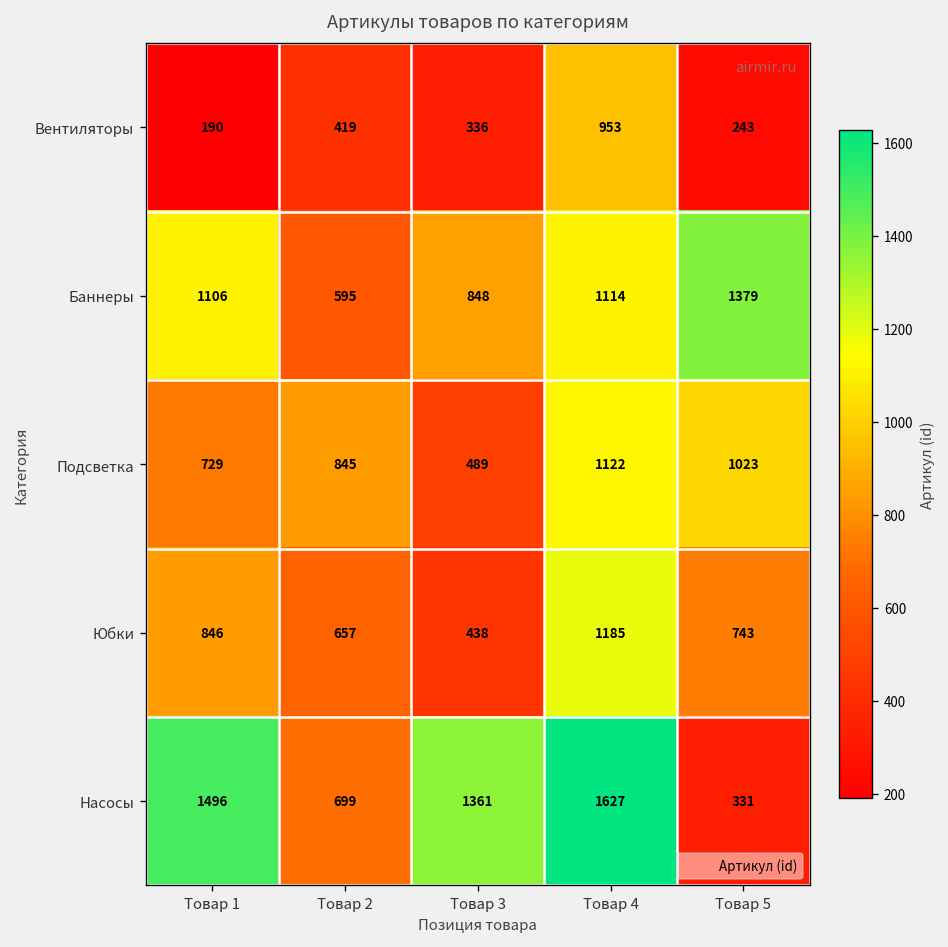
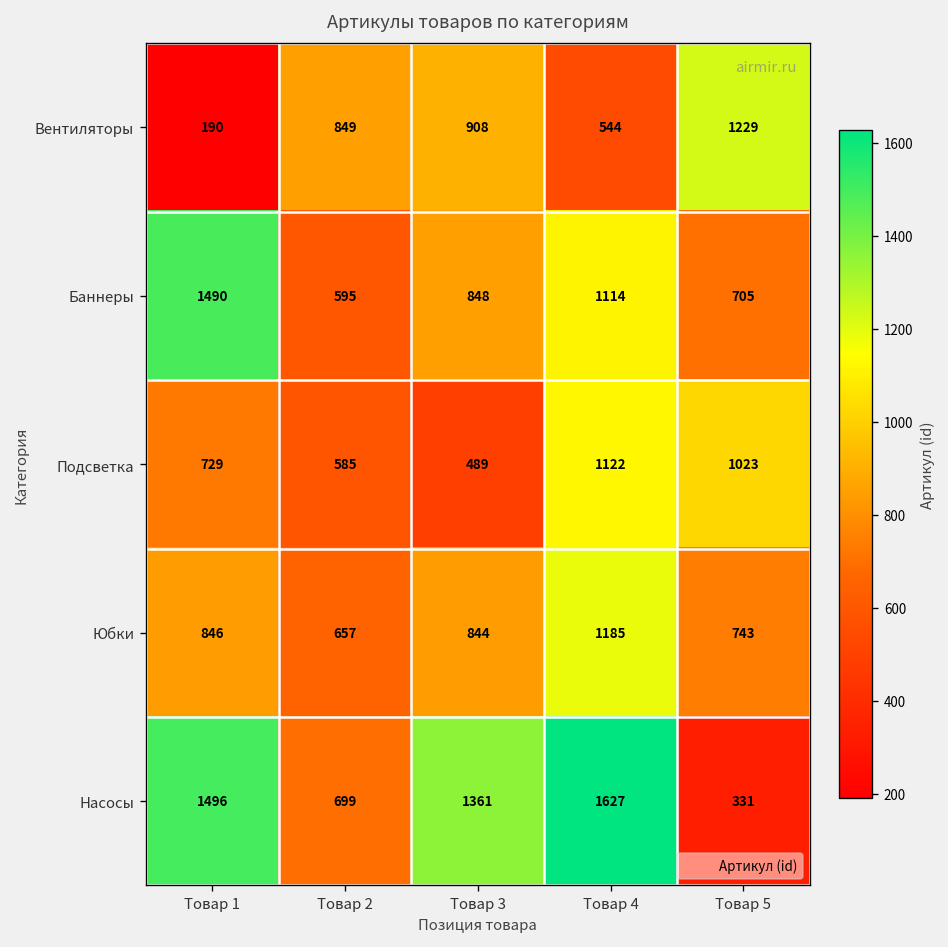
Вентиляторы, Товар 2: 419 -> 849
Вентиляторы, Товар 3: 336 -> 908
Вентиляторы, Товар 4: 953 -> 544
Вентиляторы, Товар 5: 243 -> 1229
Баннеры, Товар 1: 1106 -> 1490
Баннеры, Товар 5: 1379 -> 705
Подсветка, Товар 2: 845 -> 585
Юбки, Товар 3: 438 -> 844
